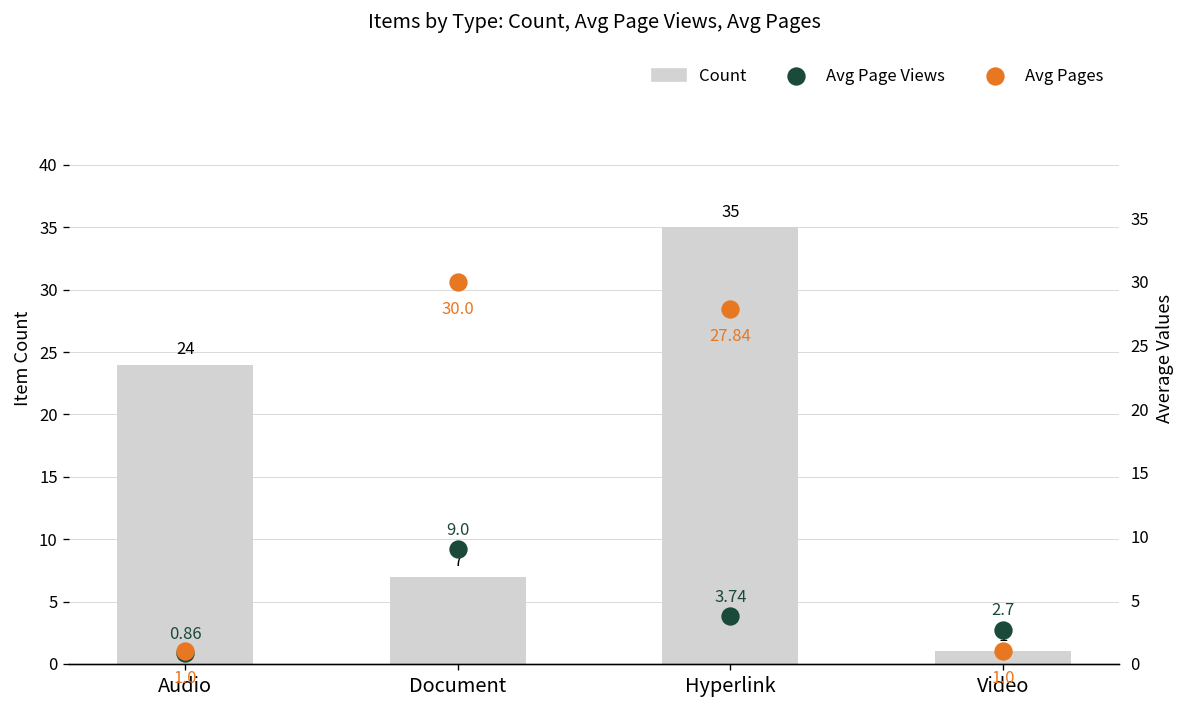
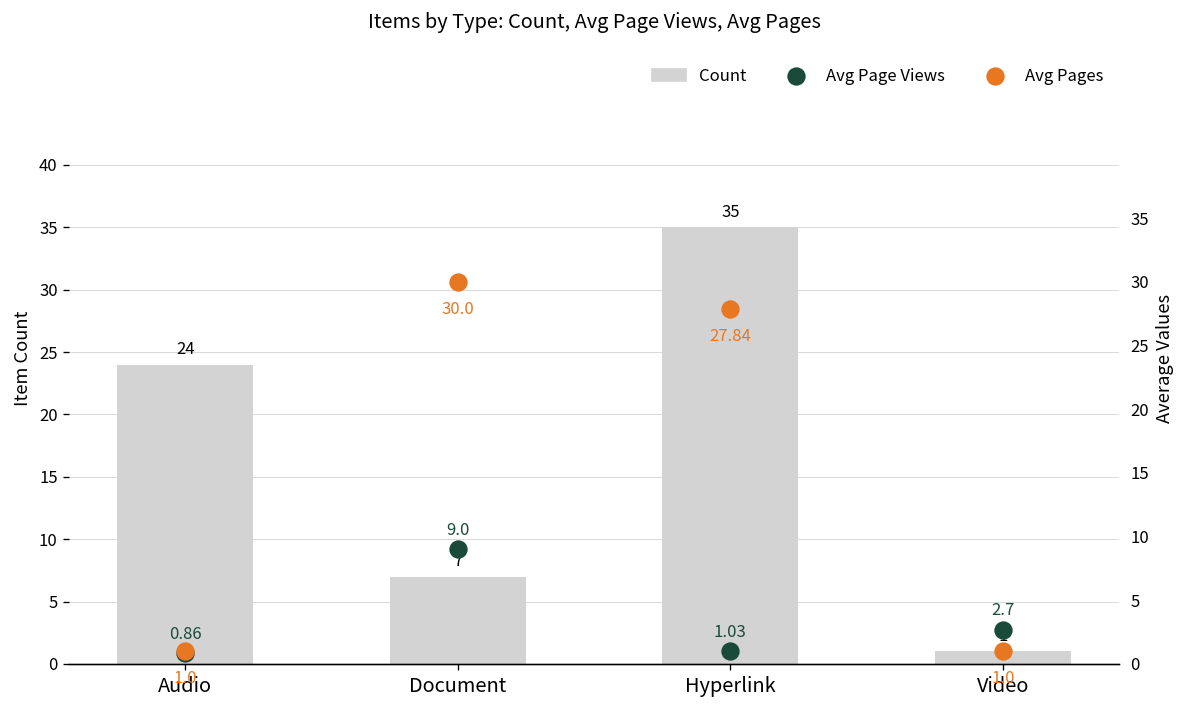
Avg Page Views, Hyperlink: 3.74 -> 1.03
